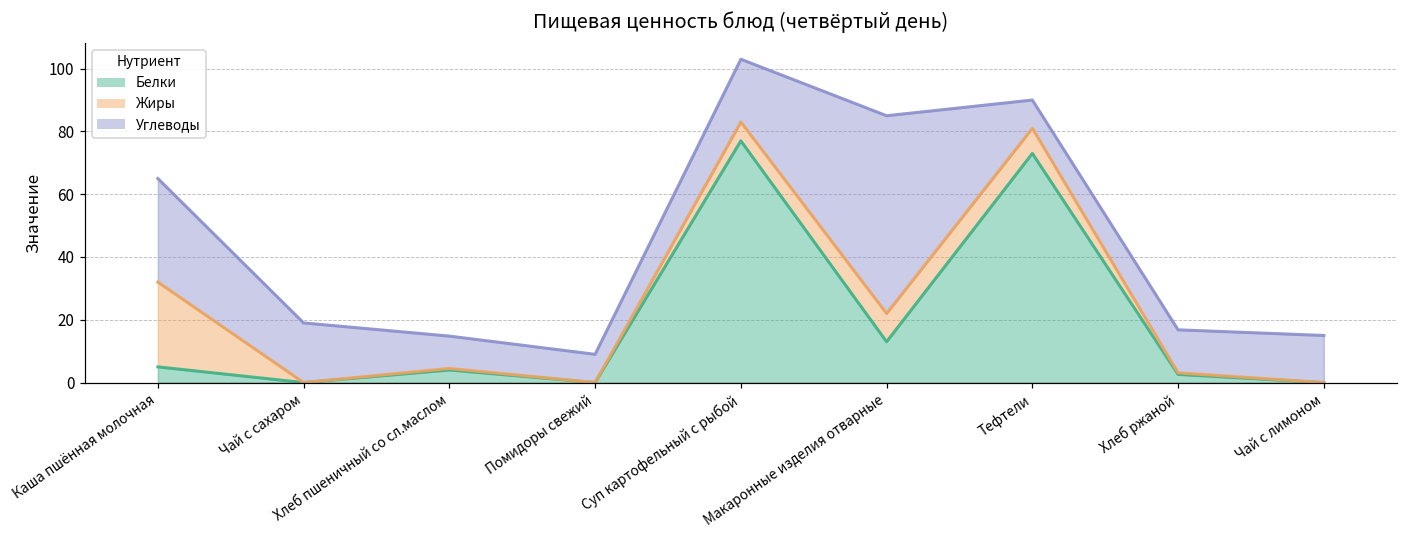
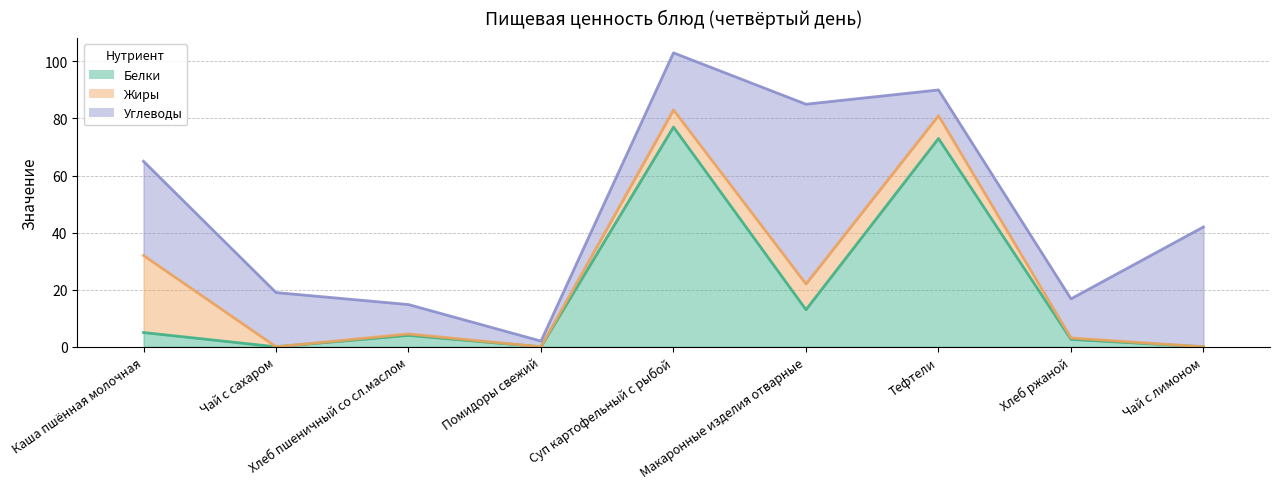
Углеводы, Помидоры свежий: 9 -> 2
Углеводы, Чай с лимоном: 15 -> 42
